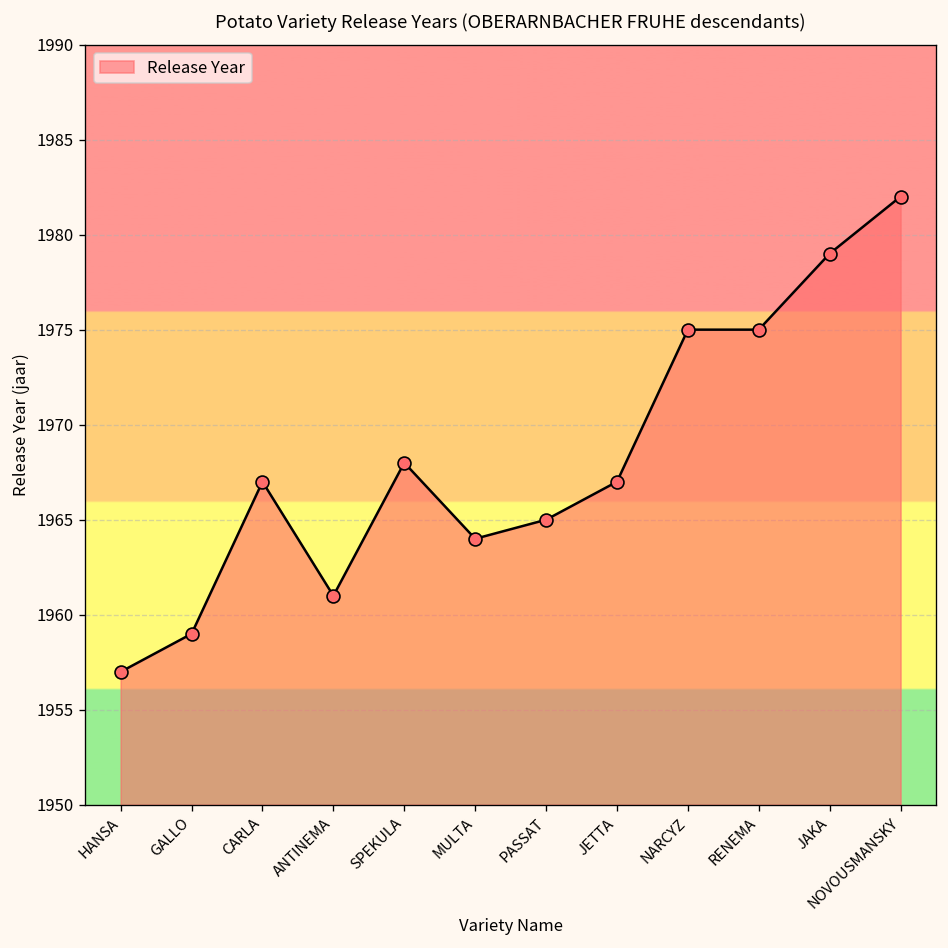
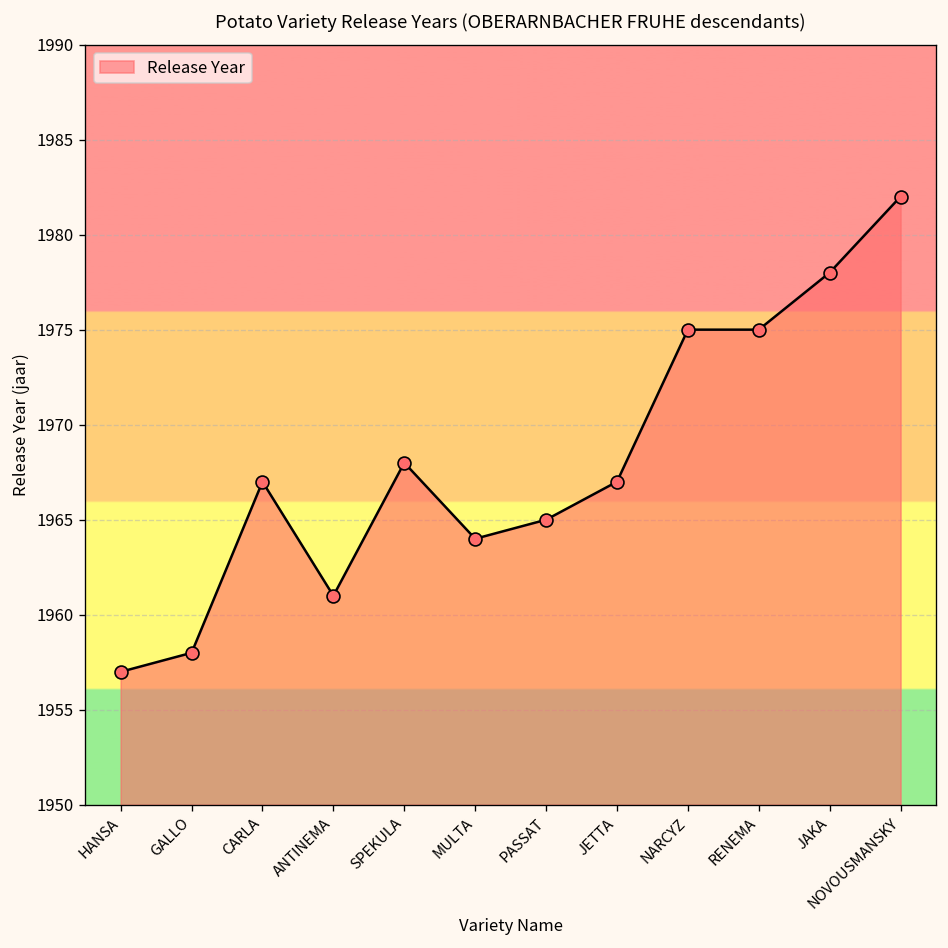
GALLO: 1959 -> 1958
JAKA: 1979 -> 1978
